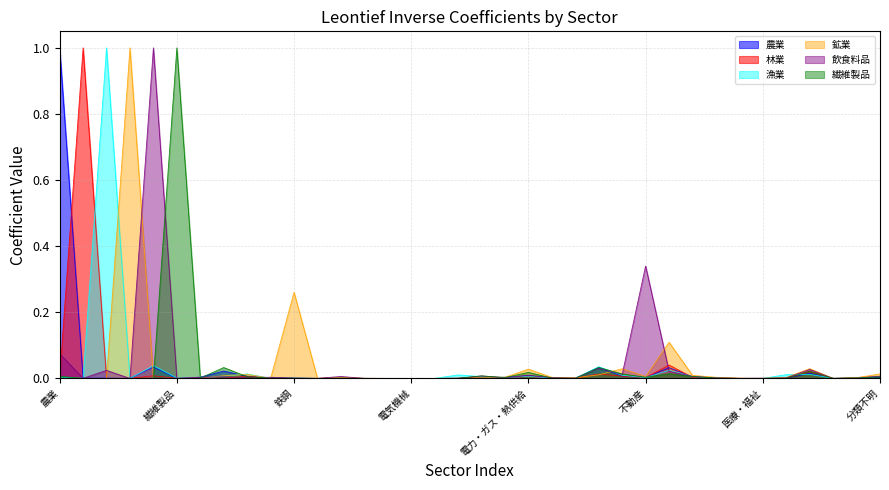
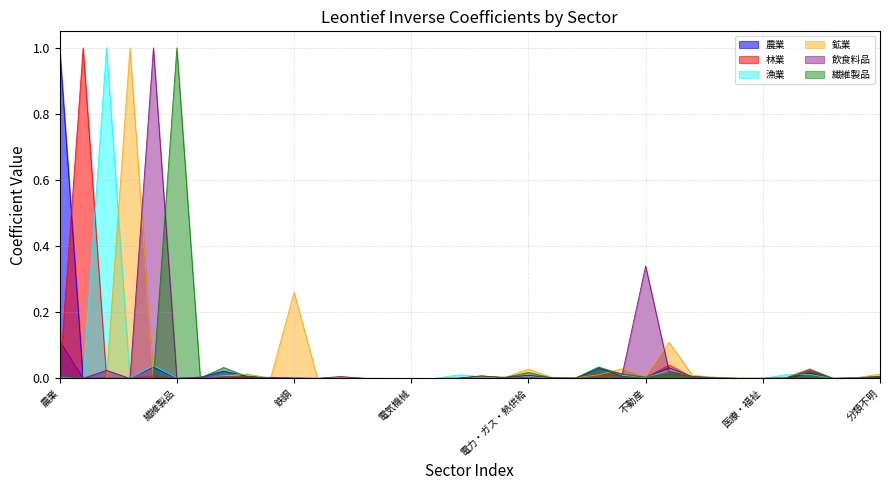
飲食料品, 農業: 0.07 -> 0.11
